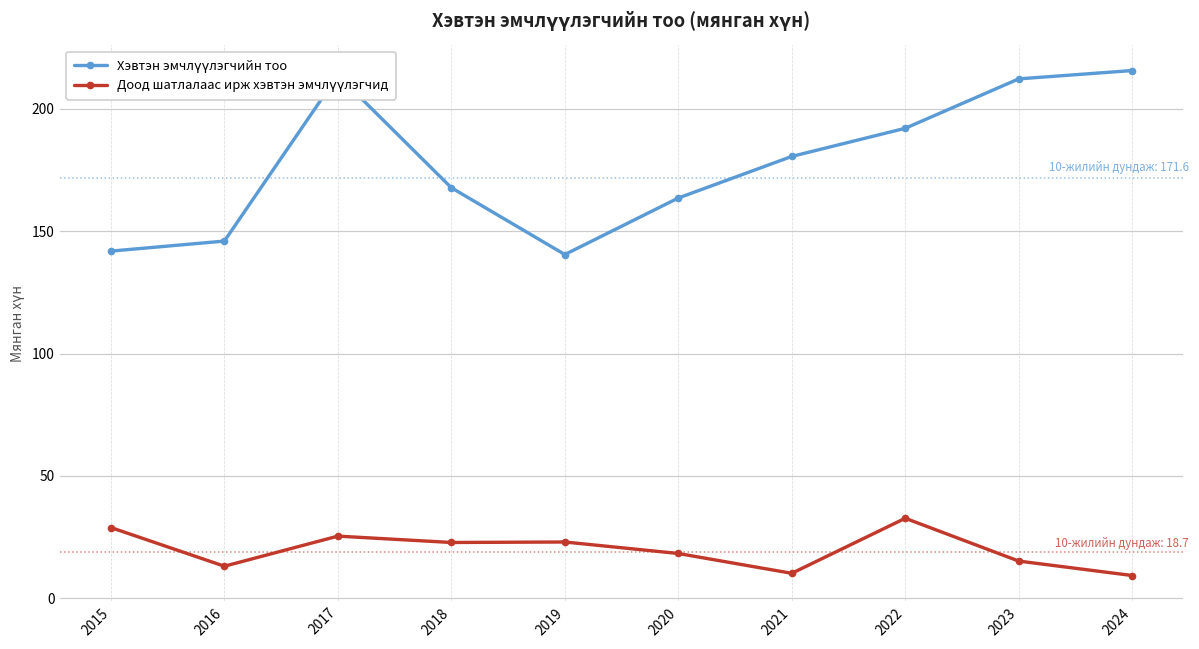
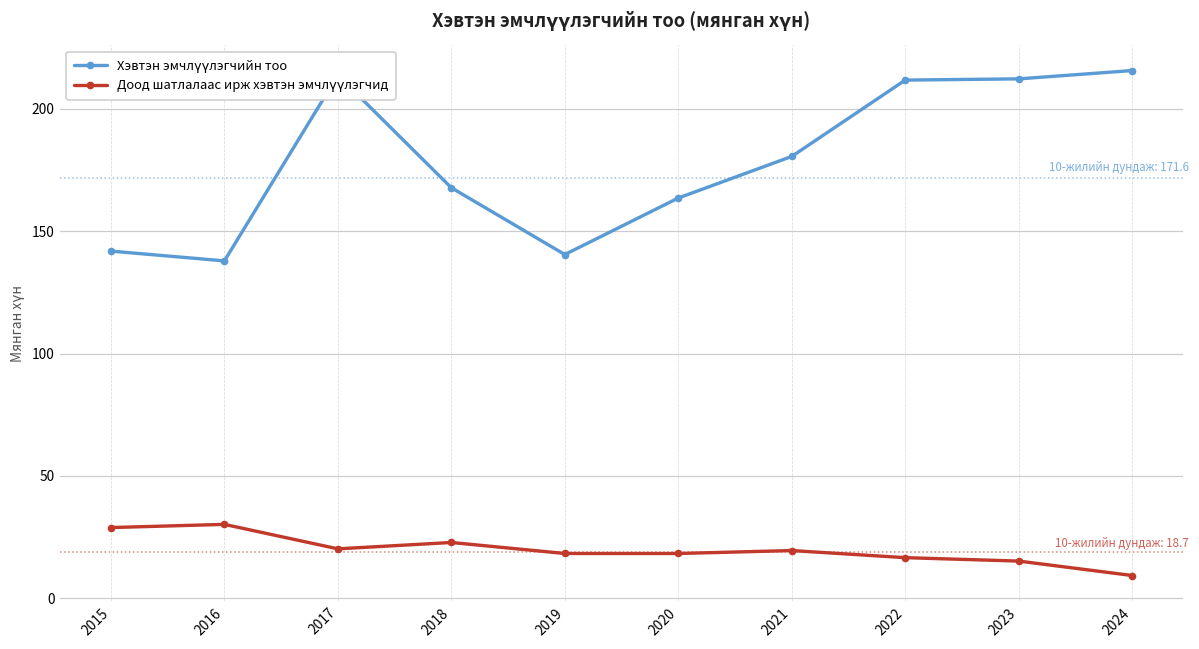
Хэвтэн эмчлүүлэгчийн тоо, 2016: 146 -> 138
Доод шатлалаас ирж хэвтэн эмчлүүлэгчид, 2016: 13 -> 30
Доод шатлалаас ирж хэвтэн эмчлүүлэгчид, 2017: 25 -> 20
Доод шатлалаас ирж хэвтэн эмчлүүлэгчид, 2019: 23 -> 18
Доод шатлалаас ирж хэвтэн эмчлүүлэгчид, 2021: 10 -> 20
Хэвтэн эмчлүүлэгчийн тоо, 2022: 192 -> 212
Доод шатлалаас ирж хэвтэн эмчлүүлэгчид, 2022: 33 -> 17
